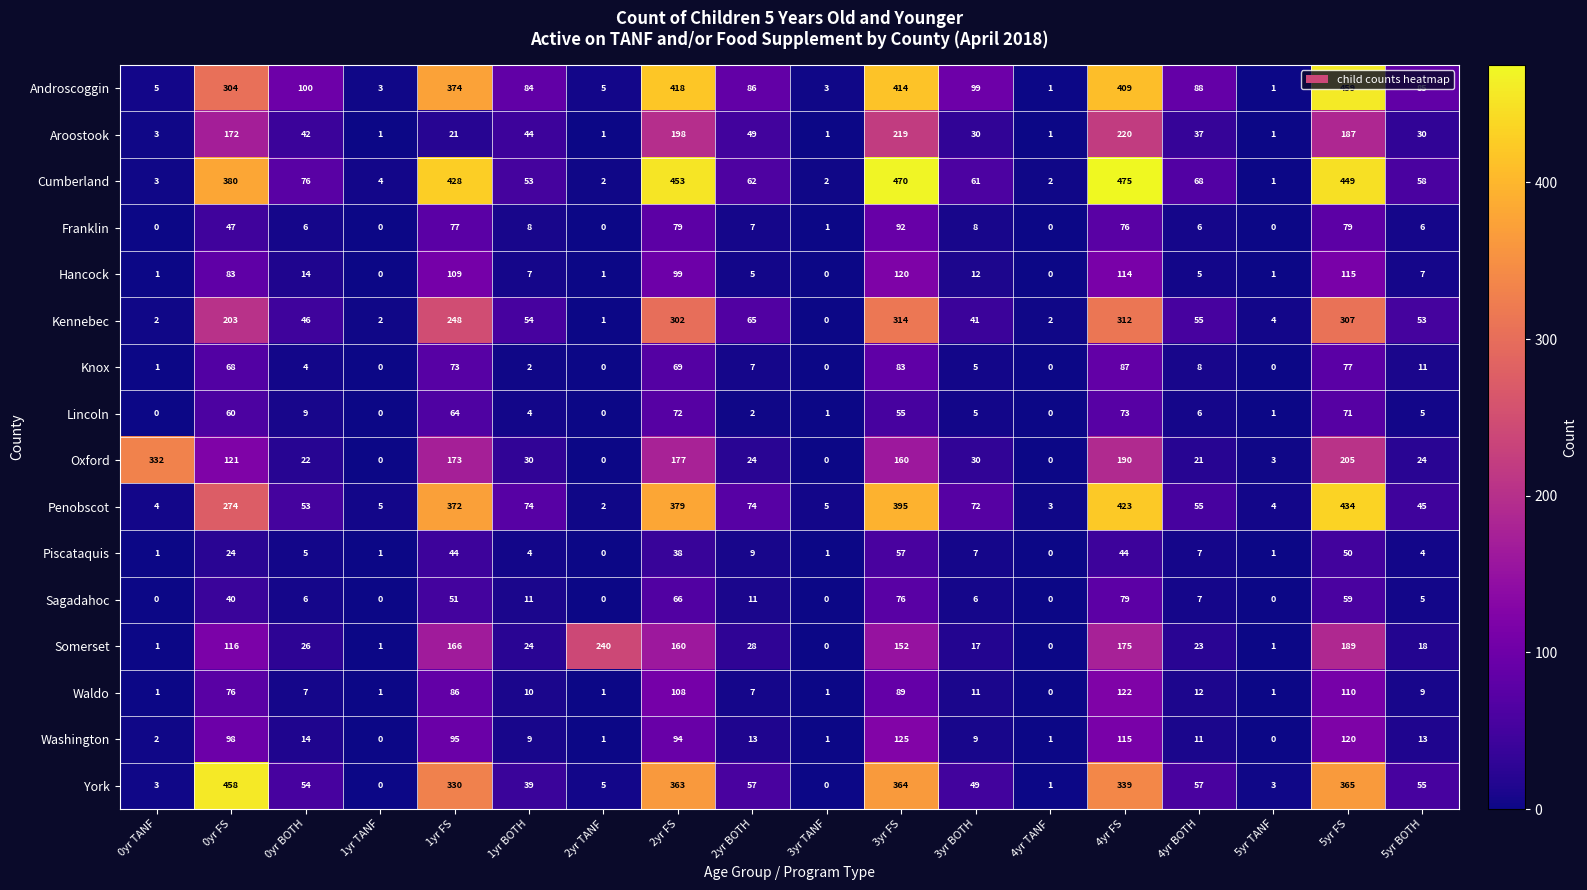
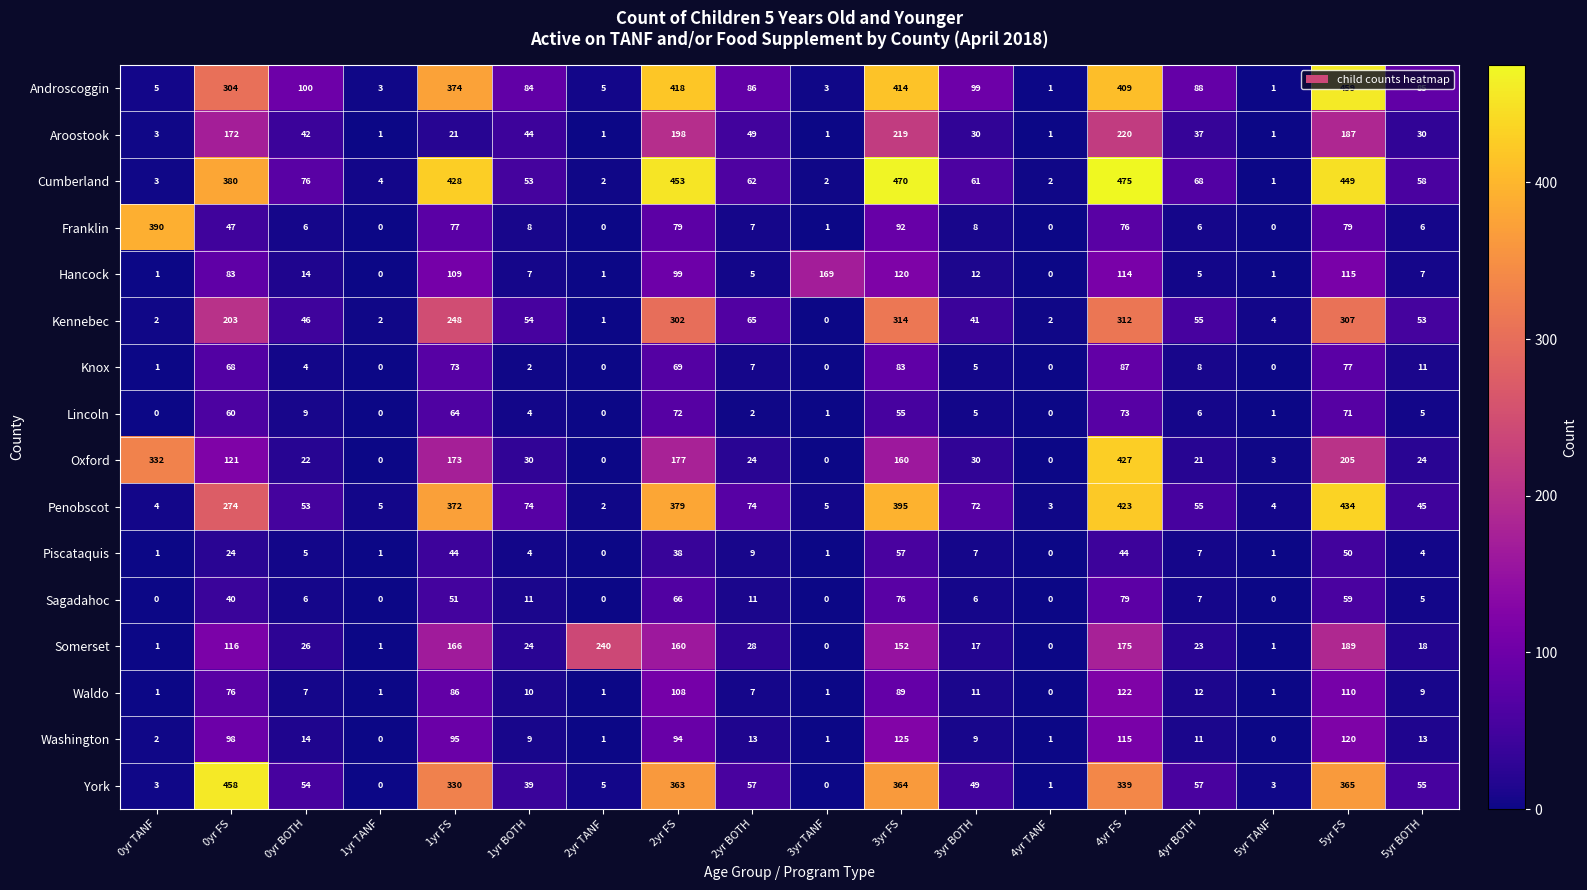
Franklin, 0yr TANF: 0 -> 390
Hancock, 3yr TANF: 0 -> 169
Oxford, 4yr FS: 190 -> 427
